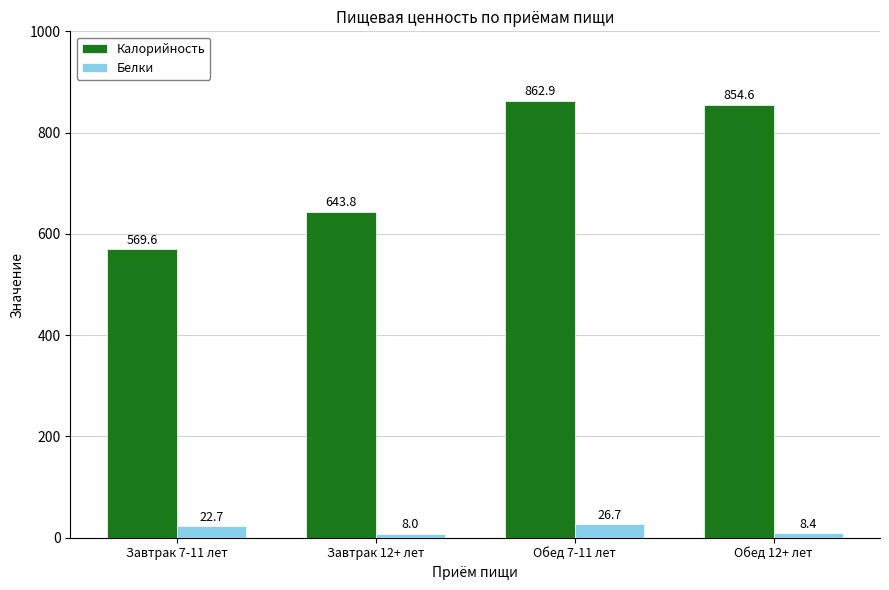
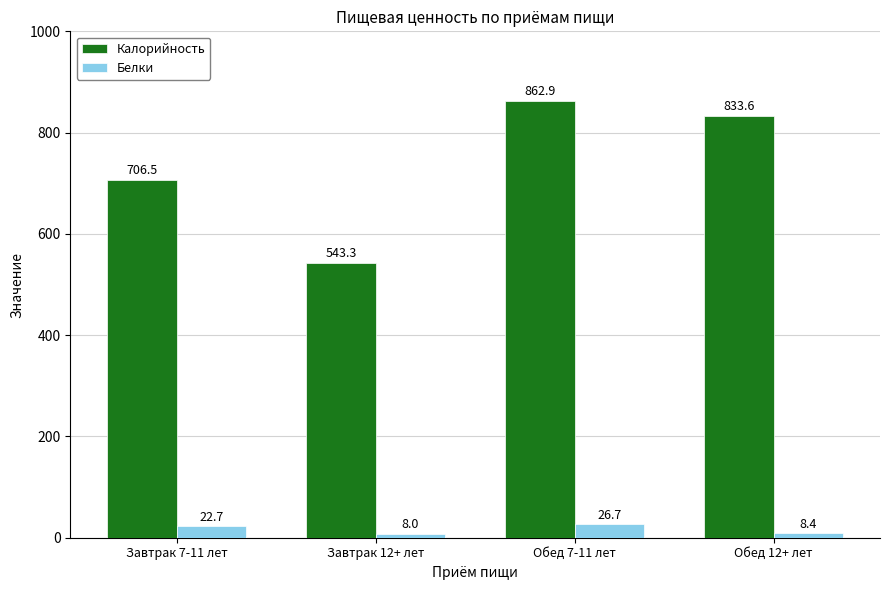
Калорийность, Завтрак 7-11 лет: 569.6 -> 706.5
Калорийность, Завтрак 12+ лет: 643.8 -> 543.3
Калорийность, Обед 12+ лет: 854.6 -> 833.6
